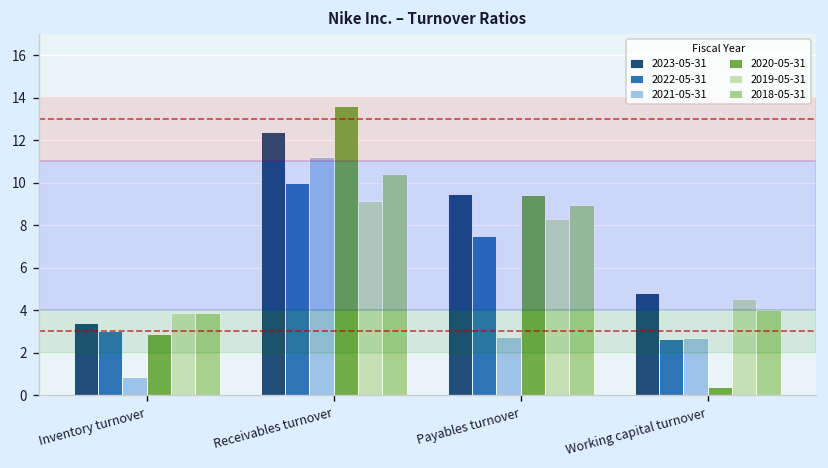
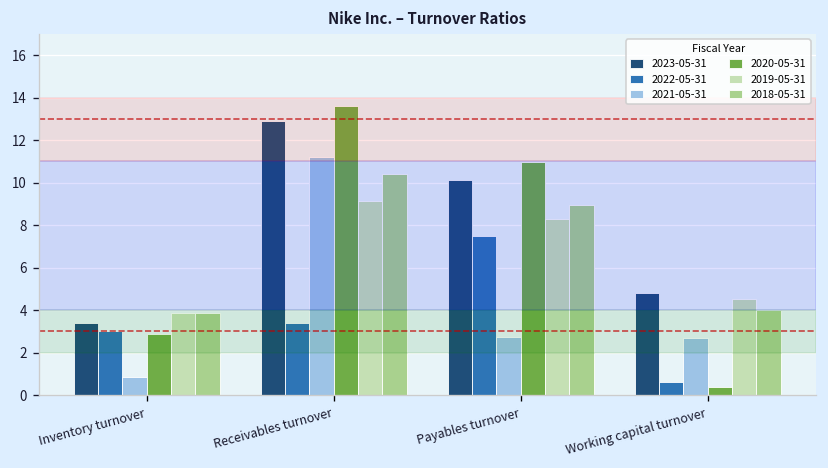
2023-05-31, Receivables turnover: 12.4 -> 12.9
2022-05-31, Receivables turnover: 10.0 -> 3.4
2023-05-31, Payables turnover: 9.5 -> 10.1
2020-05-31, Payables turnover: 9.4 -> 11.0
2022-05-31, Working capital turnover: 2.7 -> 0.6
